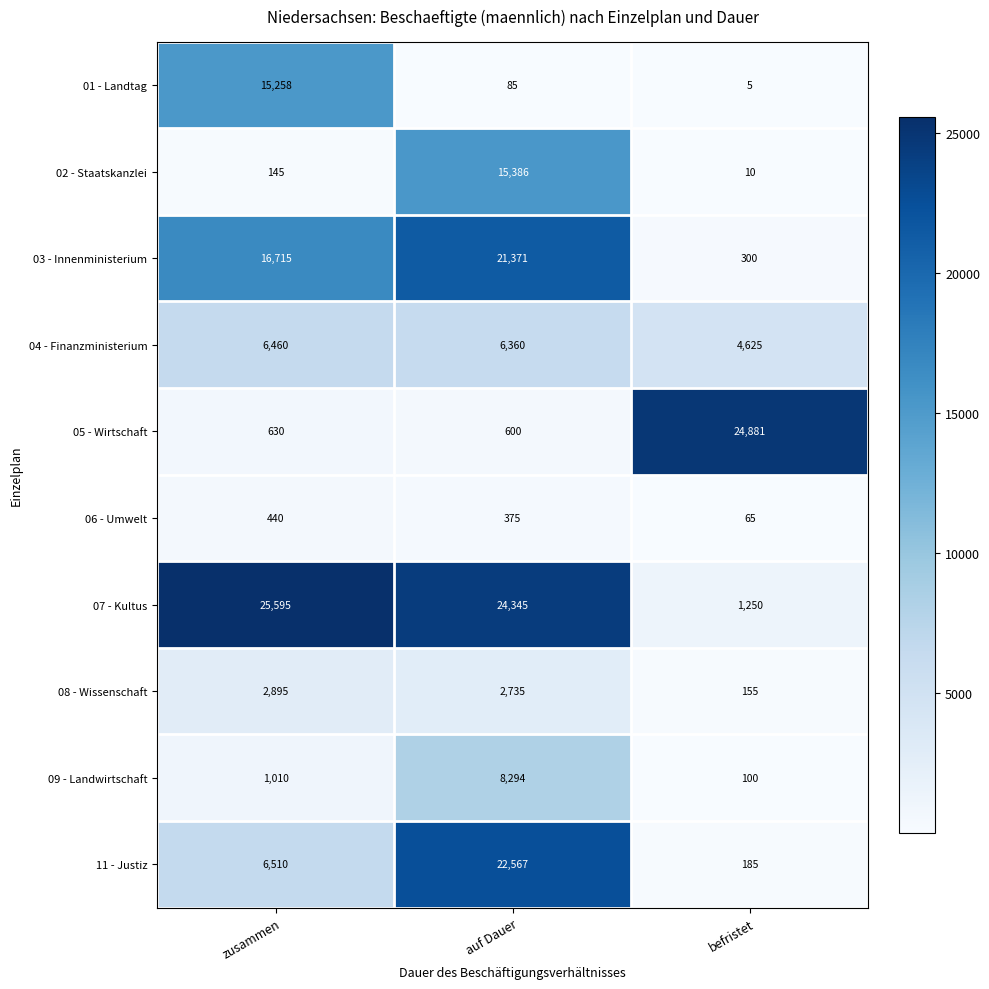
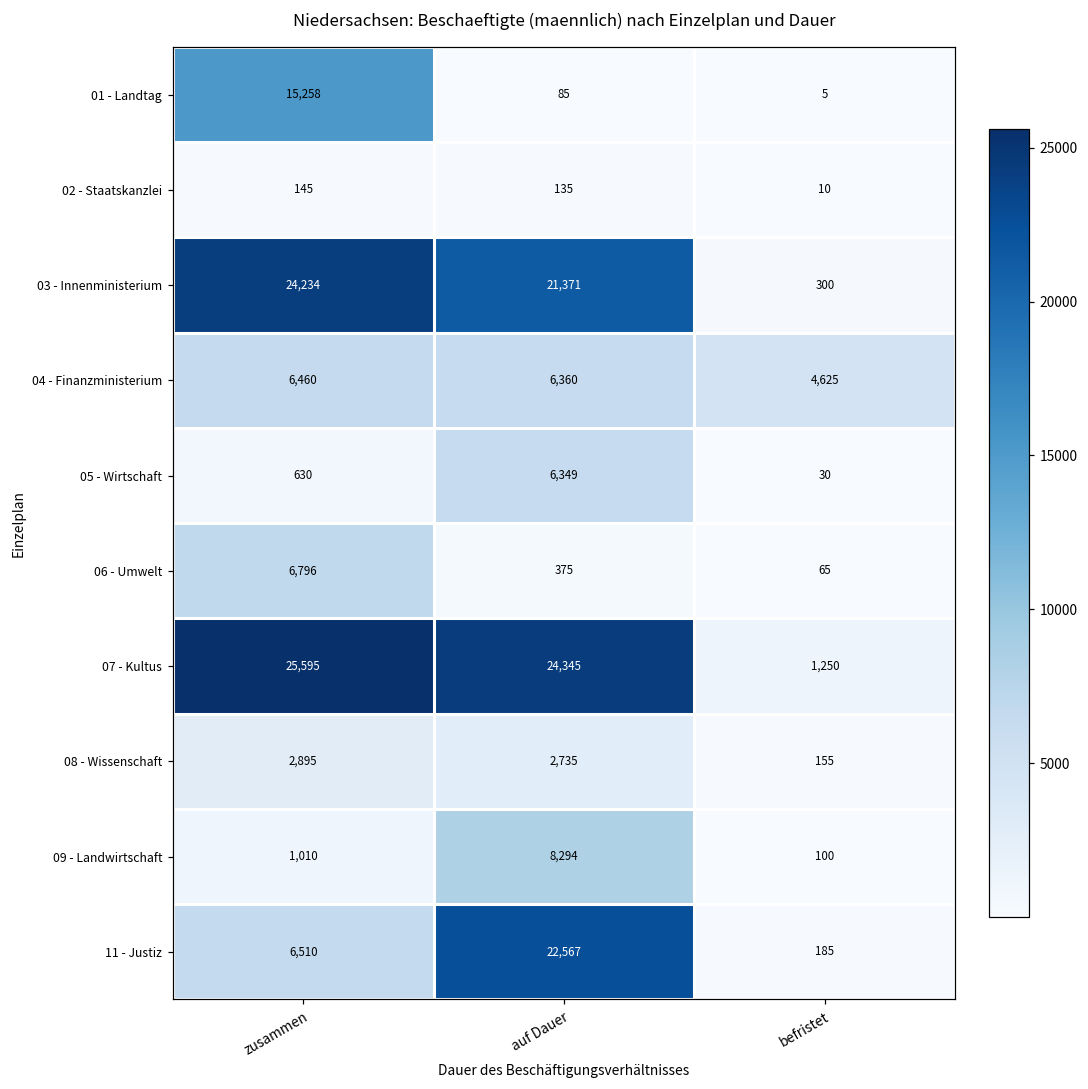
02 - Staatskanzlei, auf Dauer: 15,386 -> 135
03 - Innenministerium, zusammen: 16,715 -> 24,234
05 - Wirtschaft, auf Dauer: 600 -> 6,349
05 - Wirtschaft, befristet: 24,881 -> 30
06 - Umwelt, zusammen: 440 -> 6,796
